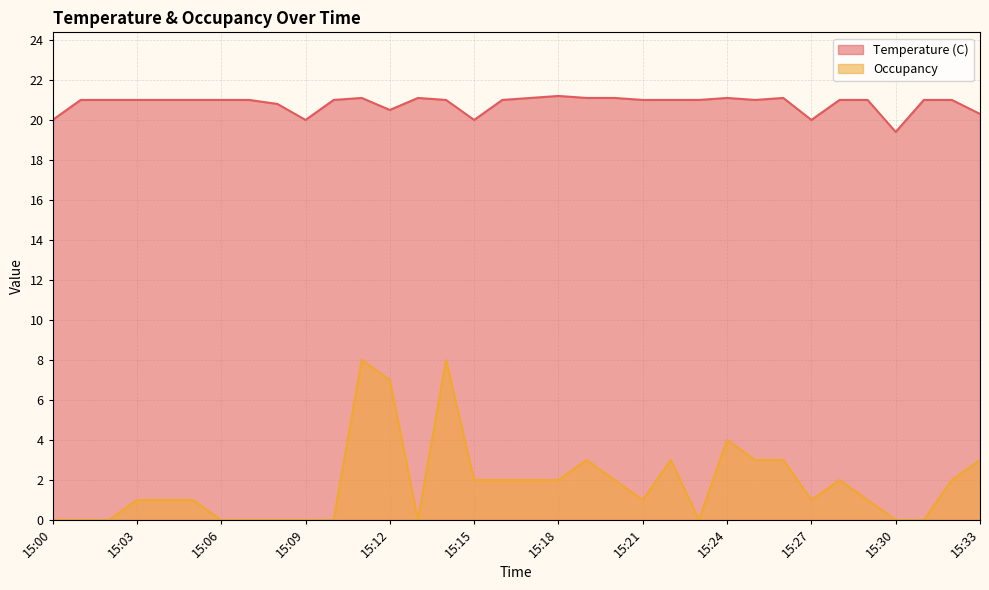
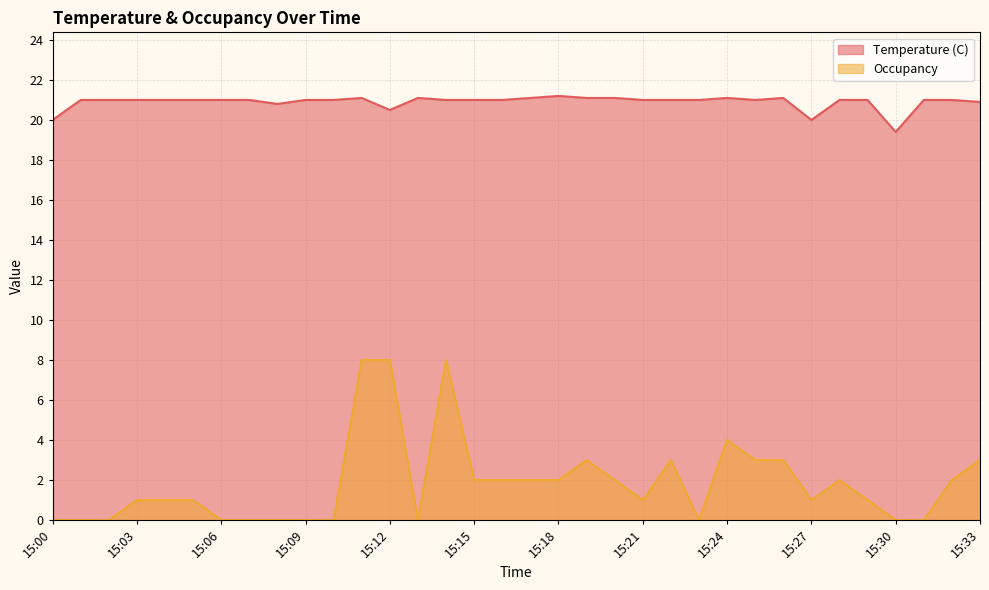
Temperature (C), 15:09: 20 -> 21
Occupancy, 15:12: 7 -> 8
Temperature (C), 15:15: 20 -> 21
Temperature (C), 15:33: 20.3 -> 20.9
